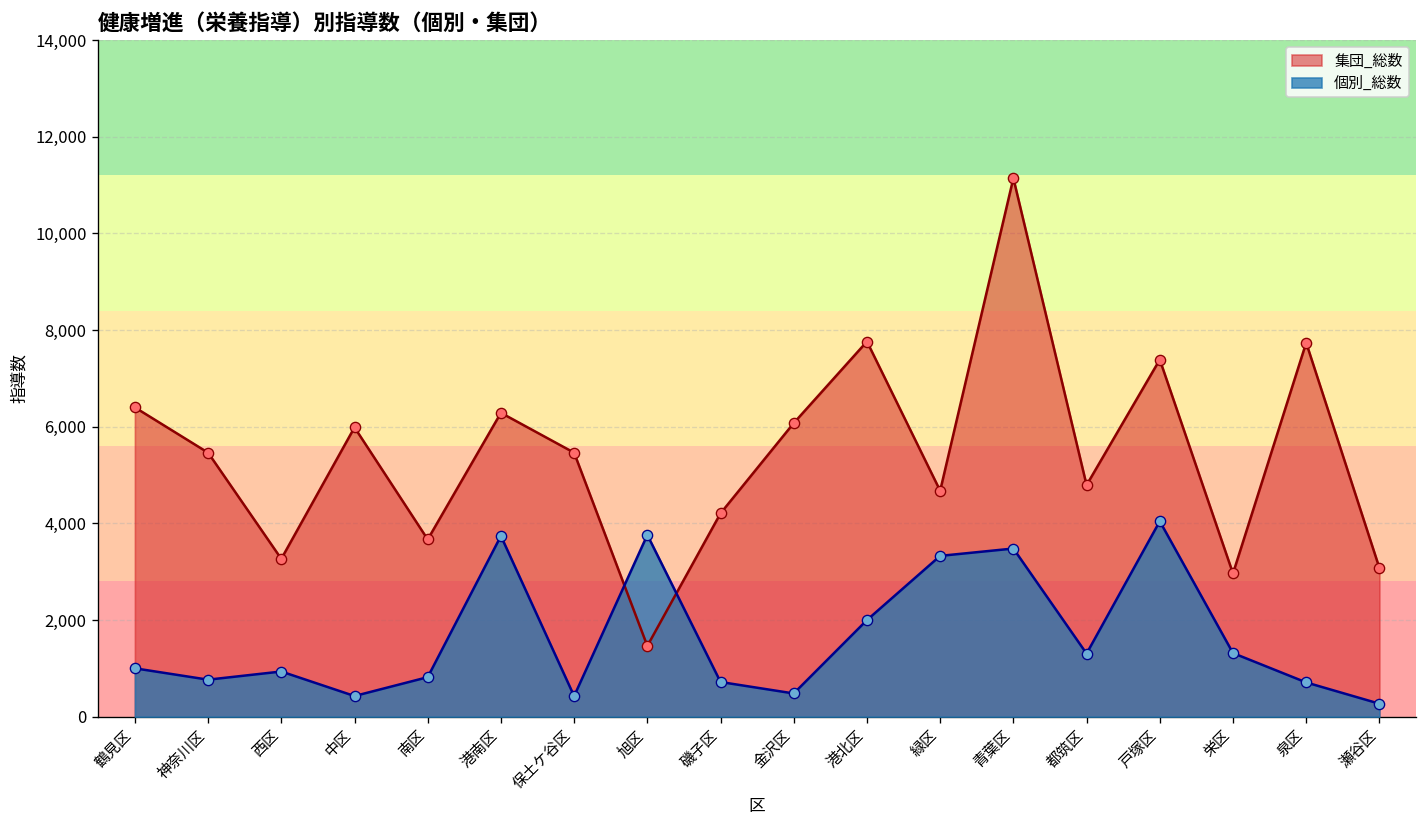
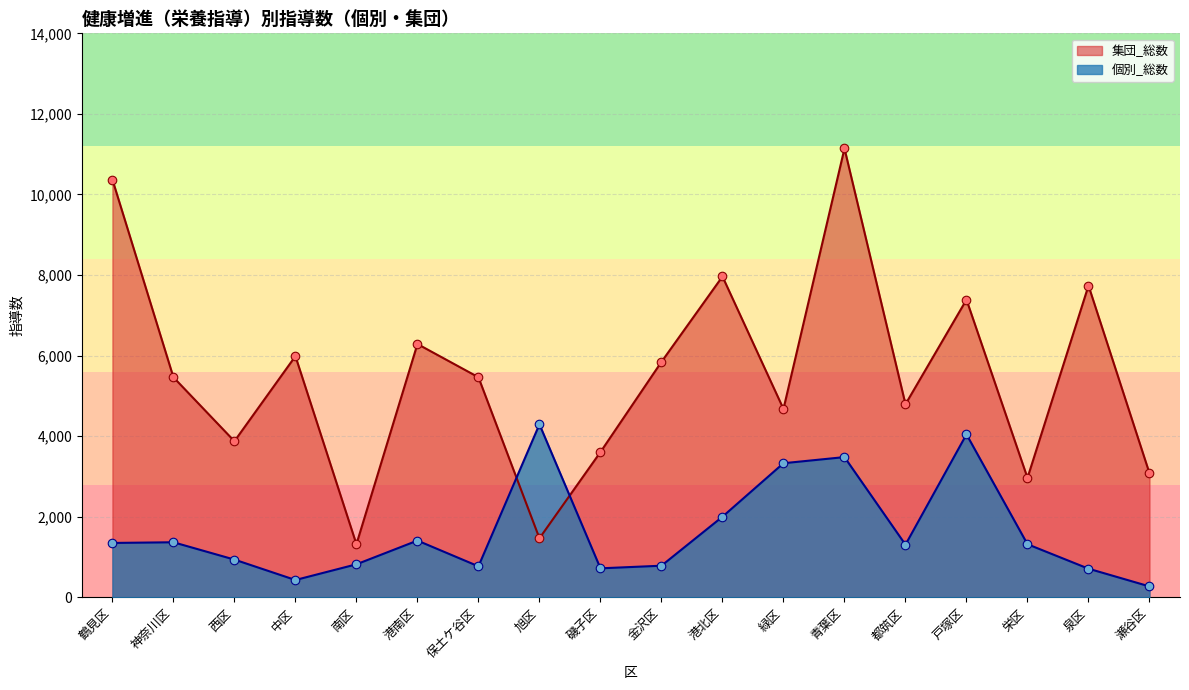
集団_総数, 鶴見区: 6,400 -> 10,400
個別_総数, 鶴見区: 1,000 -> 1,400
個別_総数, 神奈川区: 800 -> 1,400
集団_総数, 西区: 3,300 -> 3,900
集団_総数, 南区: 3,700 -> 1,300
個別_総数, 港南区: 3,700 -> 1,400
個別_総数, 保土ケ谷区: 400 -> 800
個別_総数, 旭区: 3,800 -> 4,300
集団_総数, 磯子区: 4,200 -> 3,600
集団_総数, 金沢区: 6,100 -> 5,800
個別_総数, 金沢区: 500 -> 800
集団_総数, 港北区: 7,800 -> 8,000
